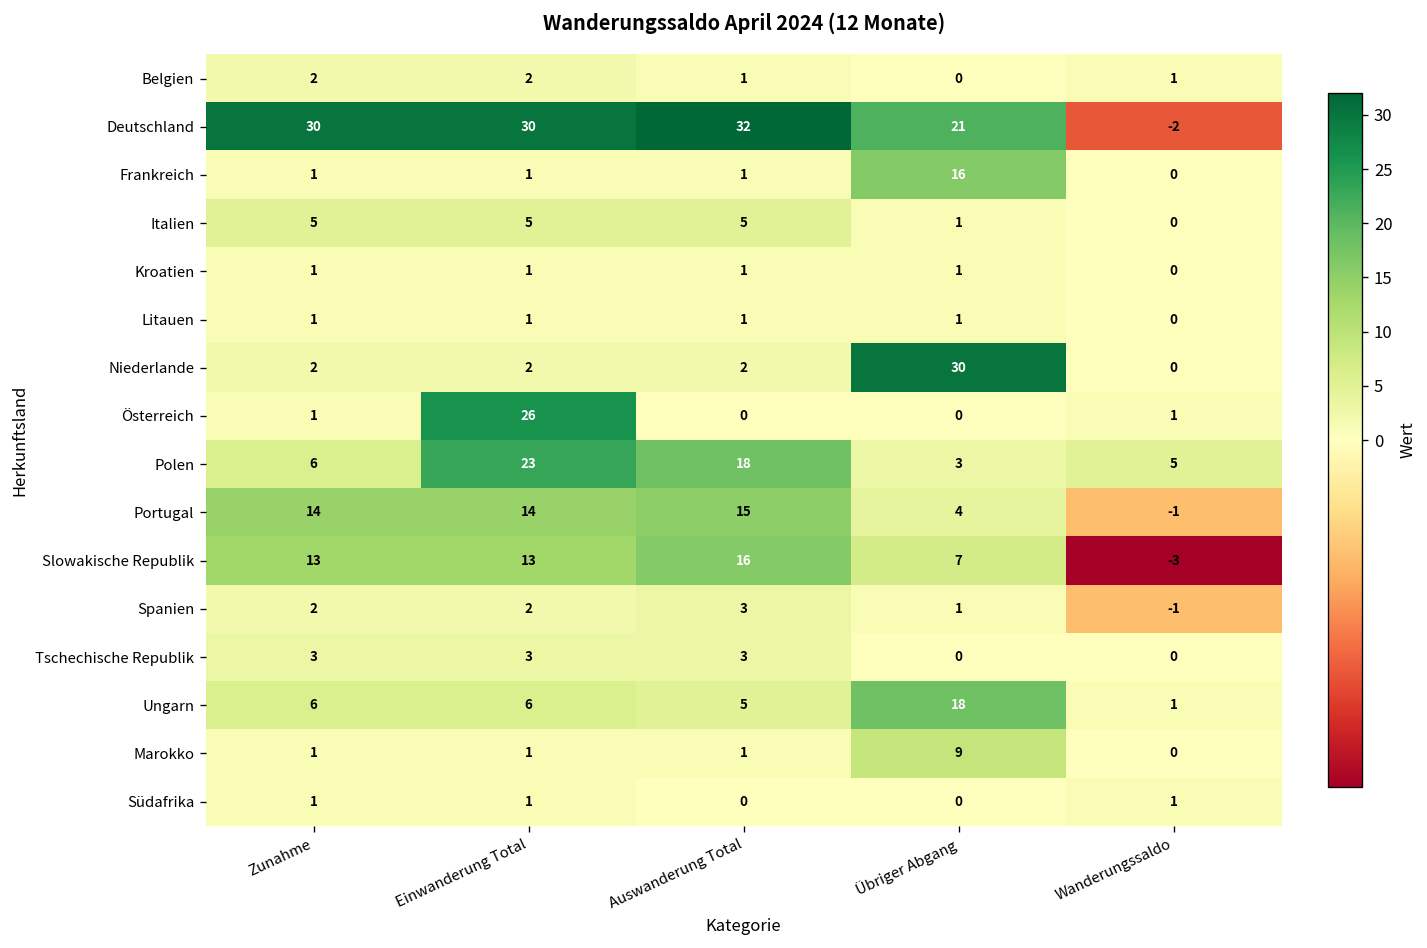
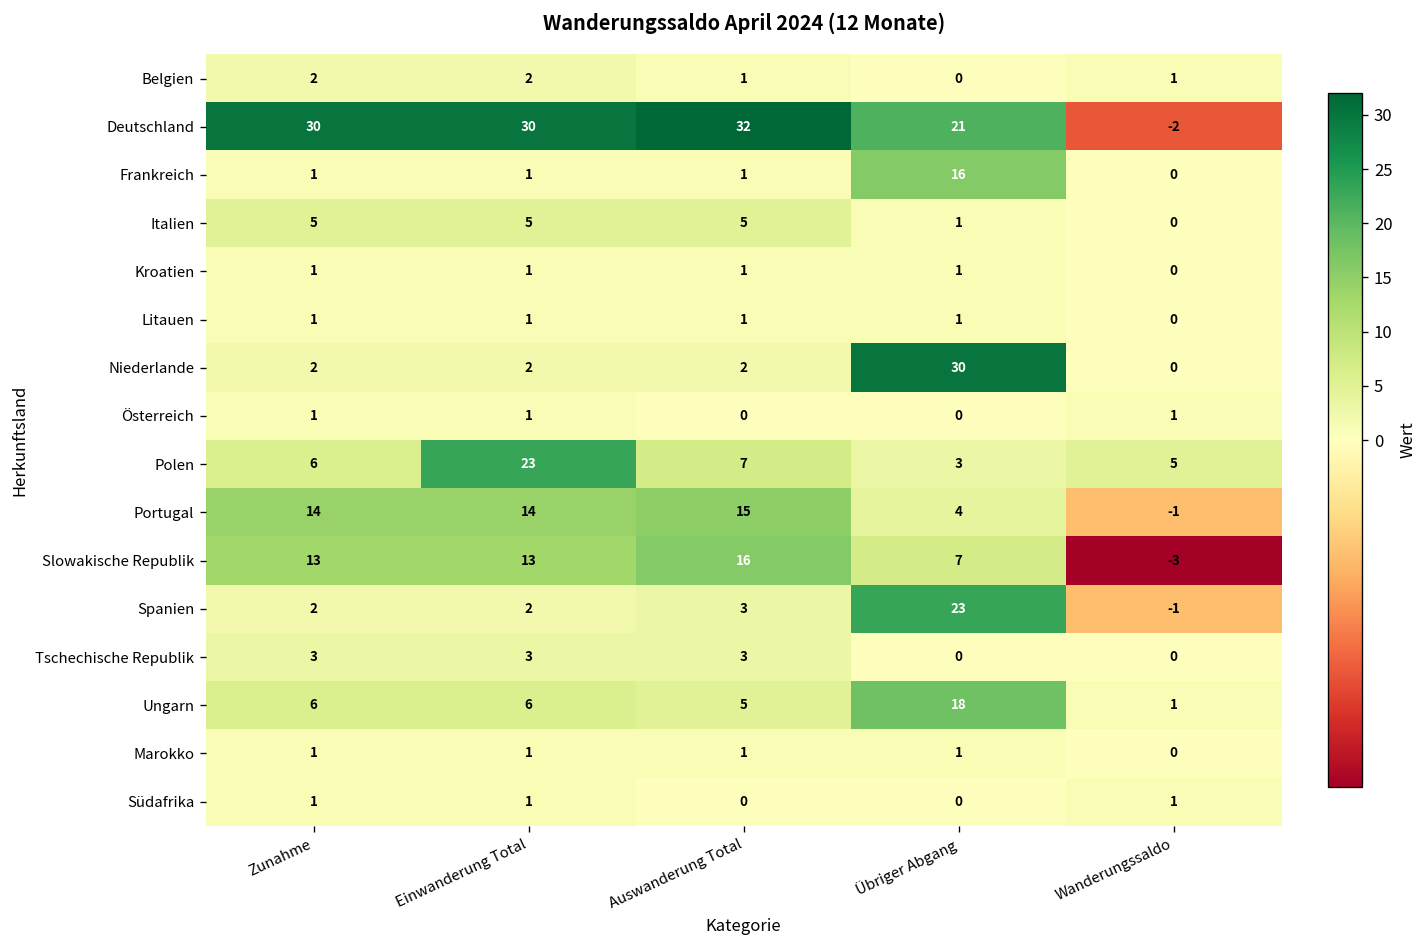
Österreich, Einwanderung Total: 26 -> 1
Polen, Auswanderung Total: 18 -> 7
Spanien, Übriger Abgang: 1 -> 23
Marokko, Übriger Abgang: 9 -> 1
